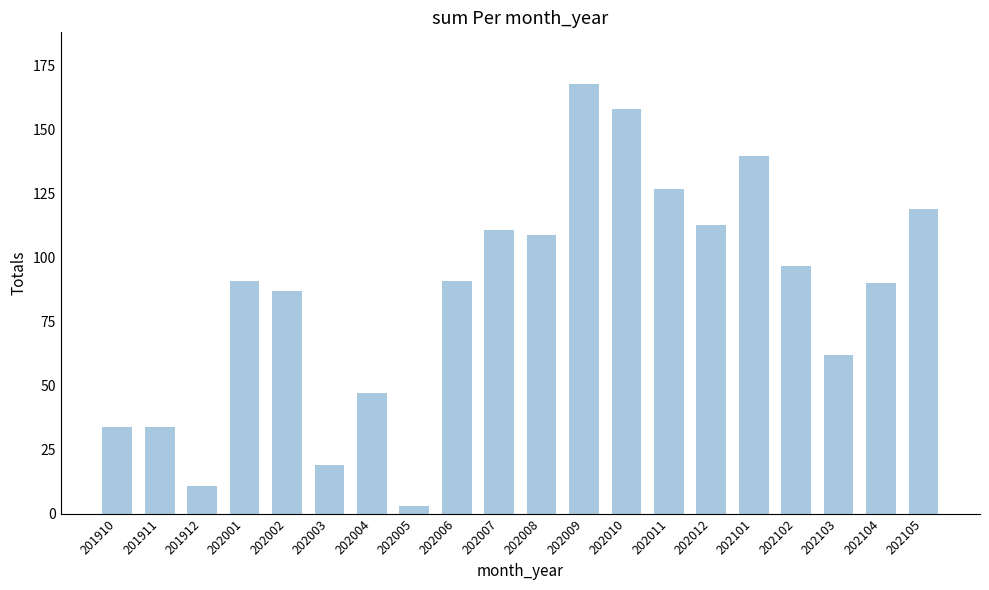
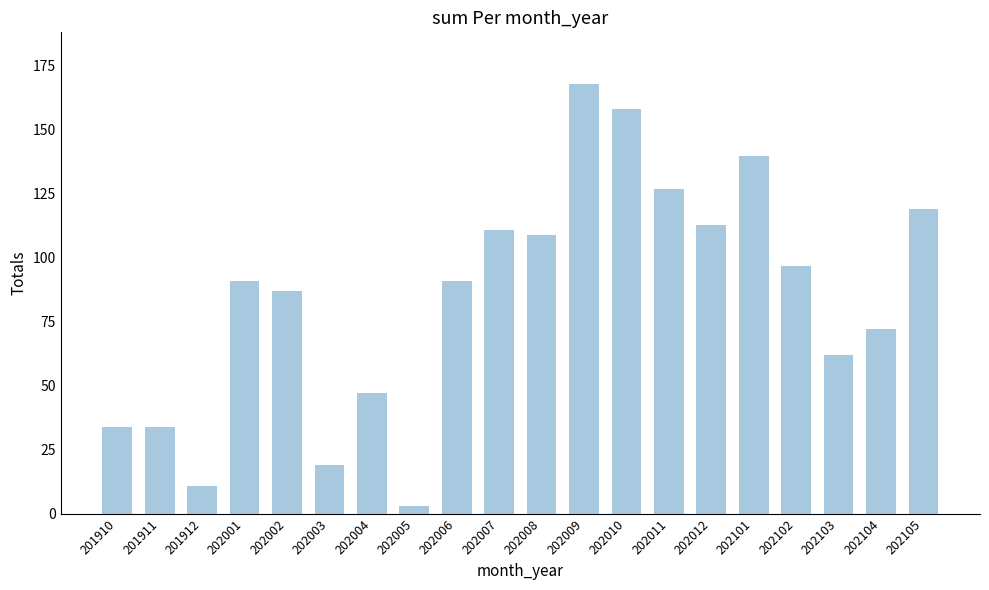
202104: 90 -> 72
